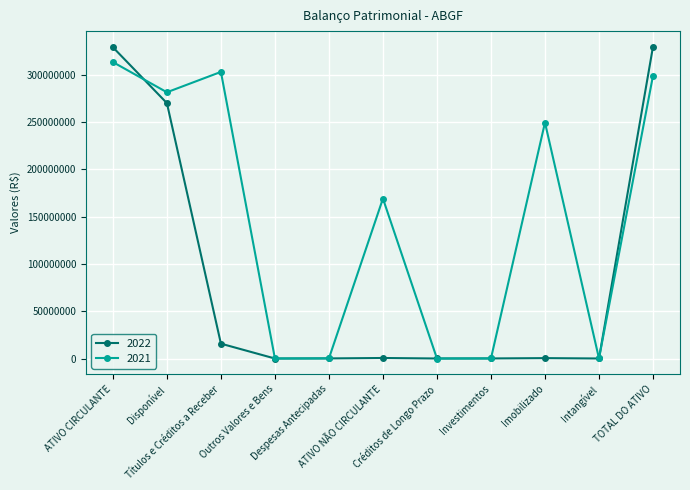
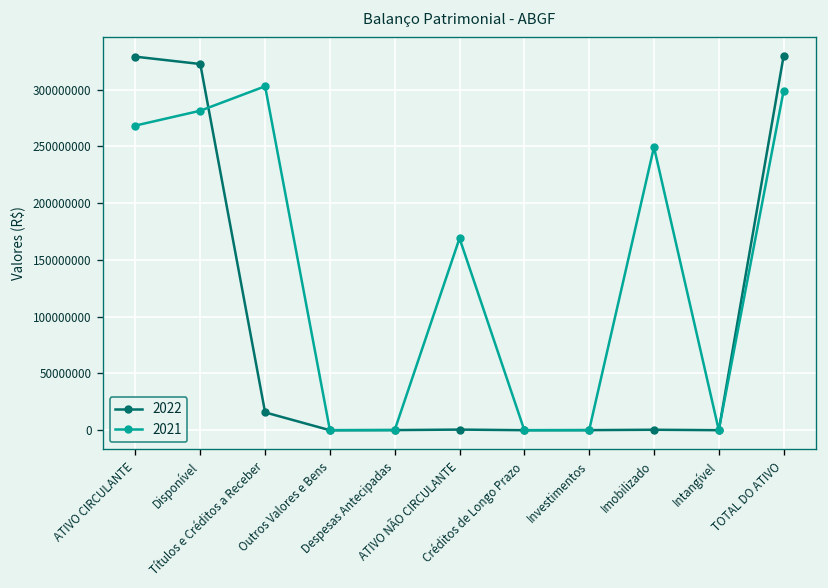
2021, ATIVO CIRCULANTE: 310000000 -> 270000000
2022, Disponível: 270000000 -> 320000000
